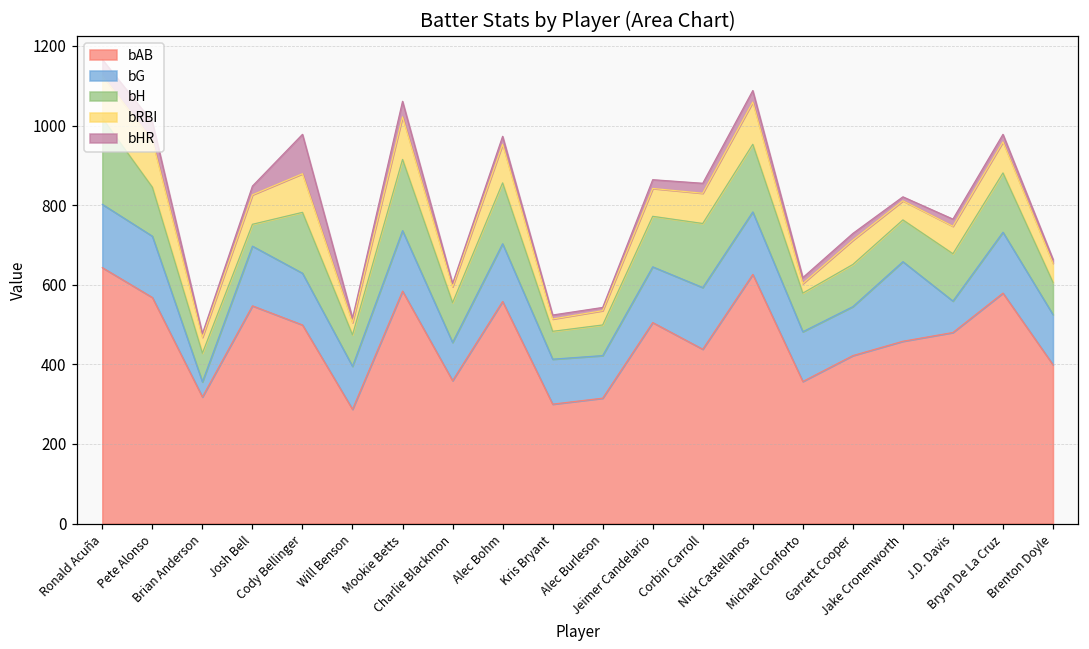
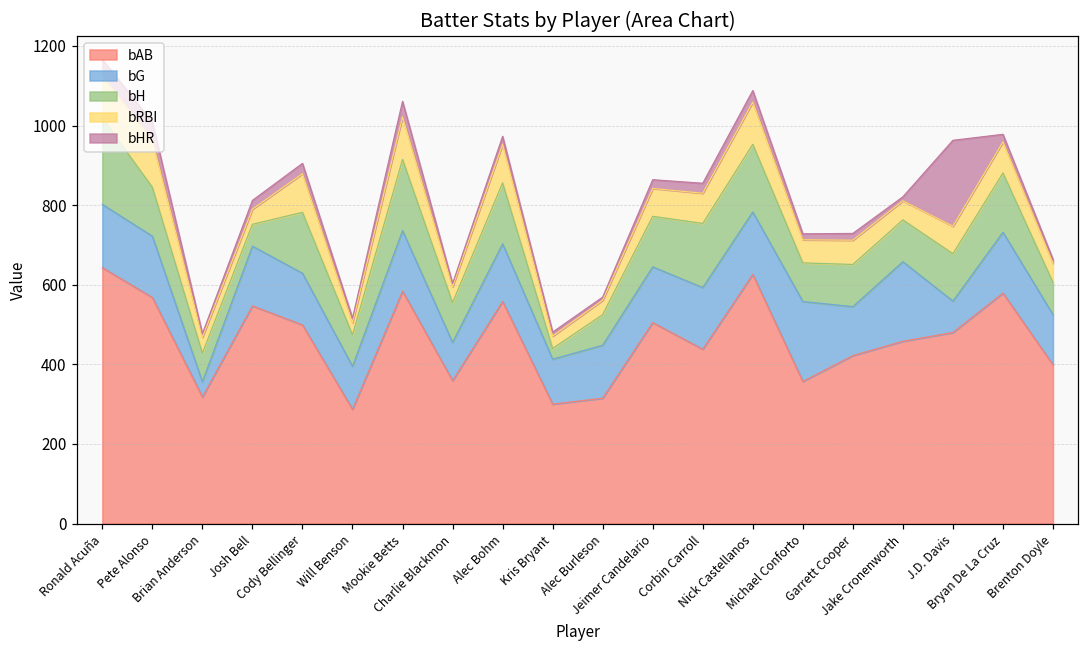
bRBI, Josh Bell: 70 -> 40
bHR, Cody Bellinger: 100 -> 30
bH, Kris Bryant: 70 -> 30
bG, Alec Burleson: 110 -> 130
bG, Michael Conforto: 130 -> 200
bRBI, Michael Conforto: 20 -> 60
bHR, J.D. Davis: 20 -> 220
